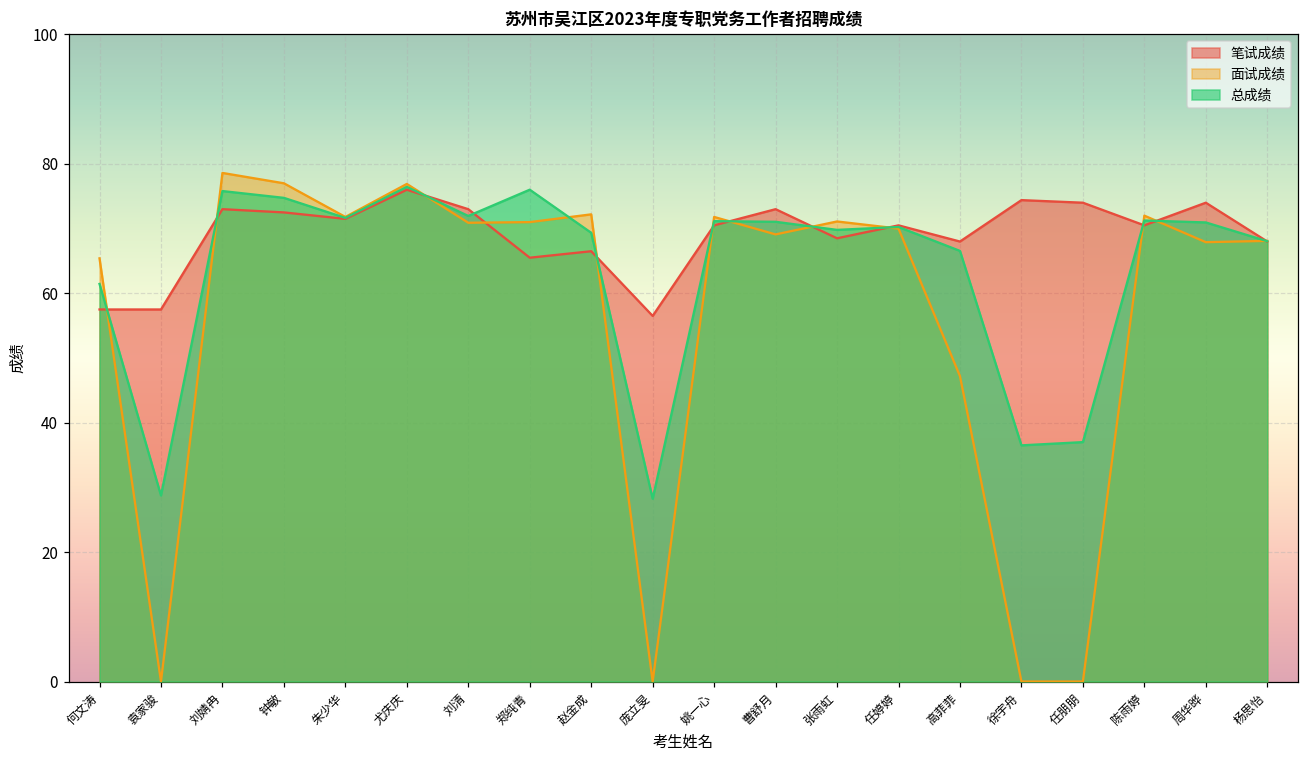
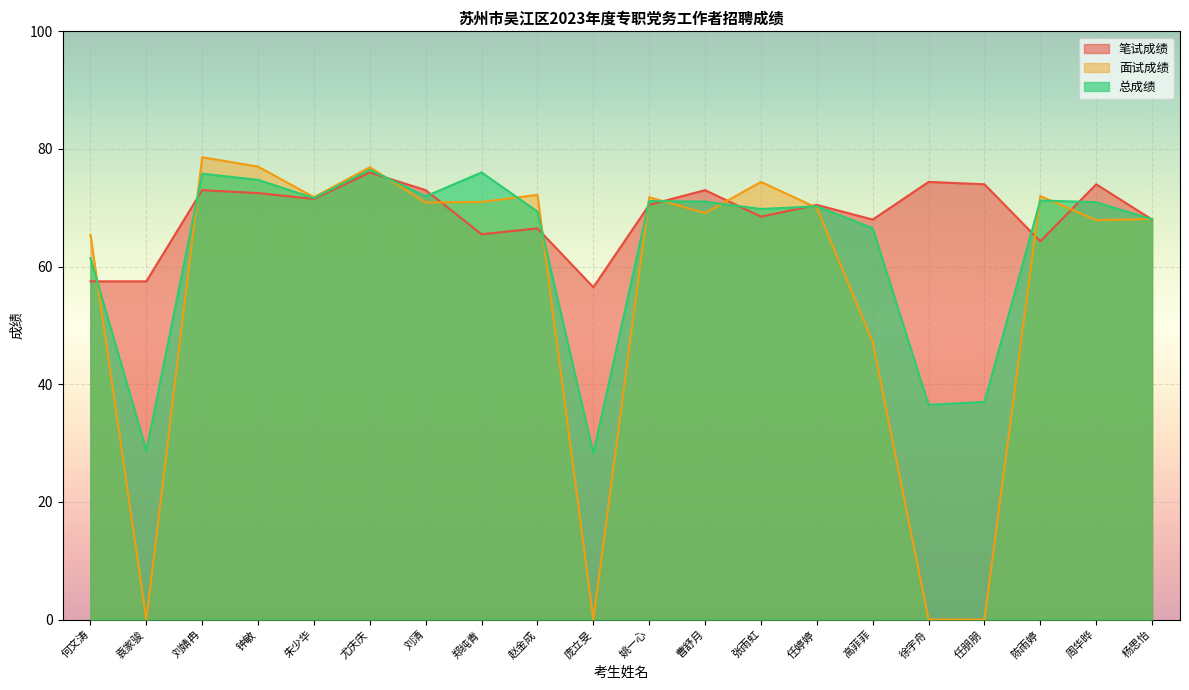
面试成绩, 张雨虹: 71 -> 74
笔试成绩, 陈雨婷: 71 -> 64
